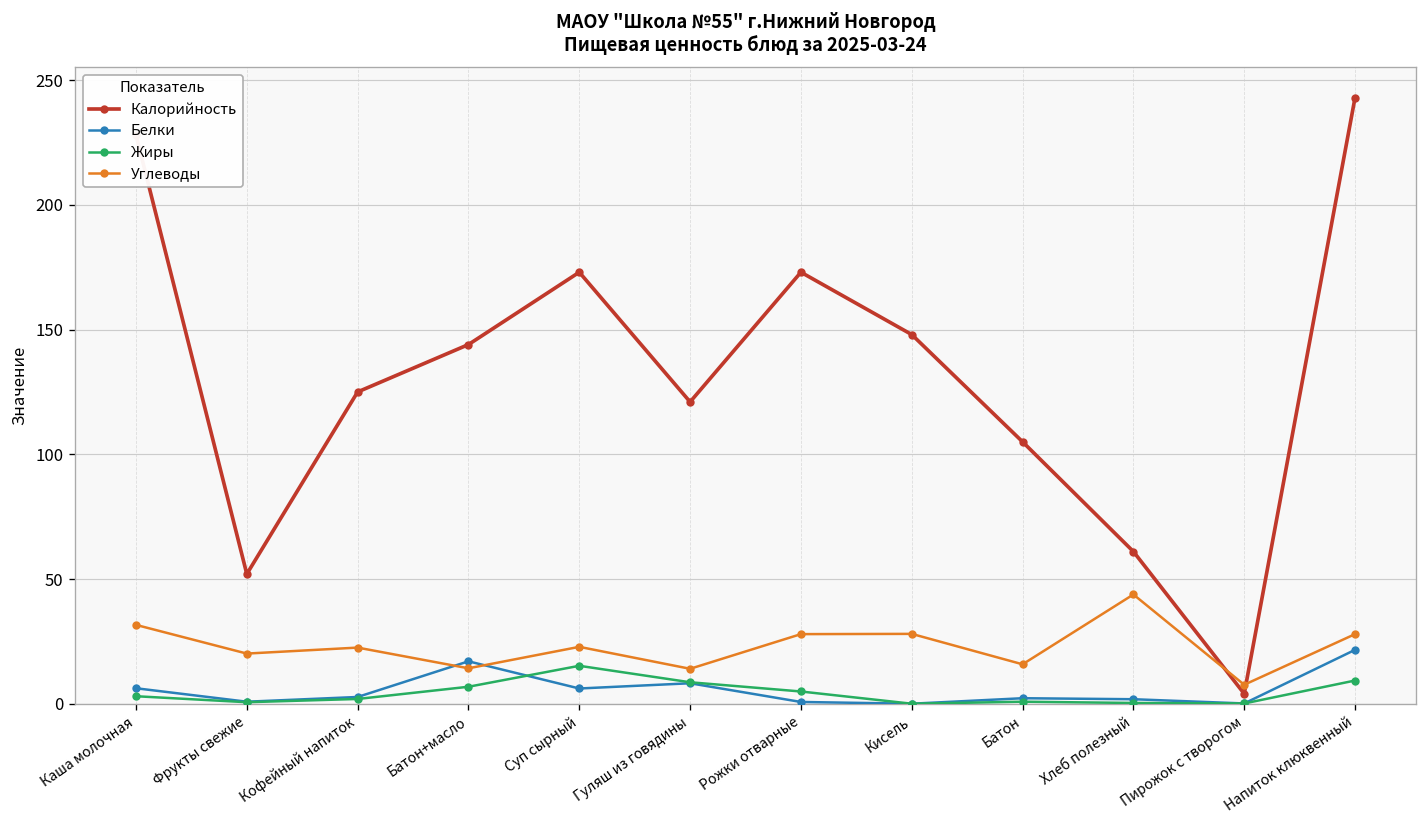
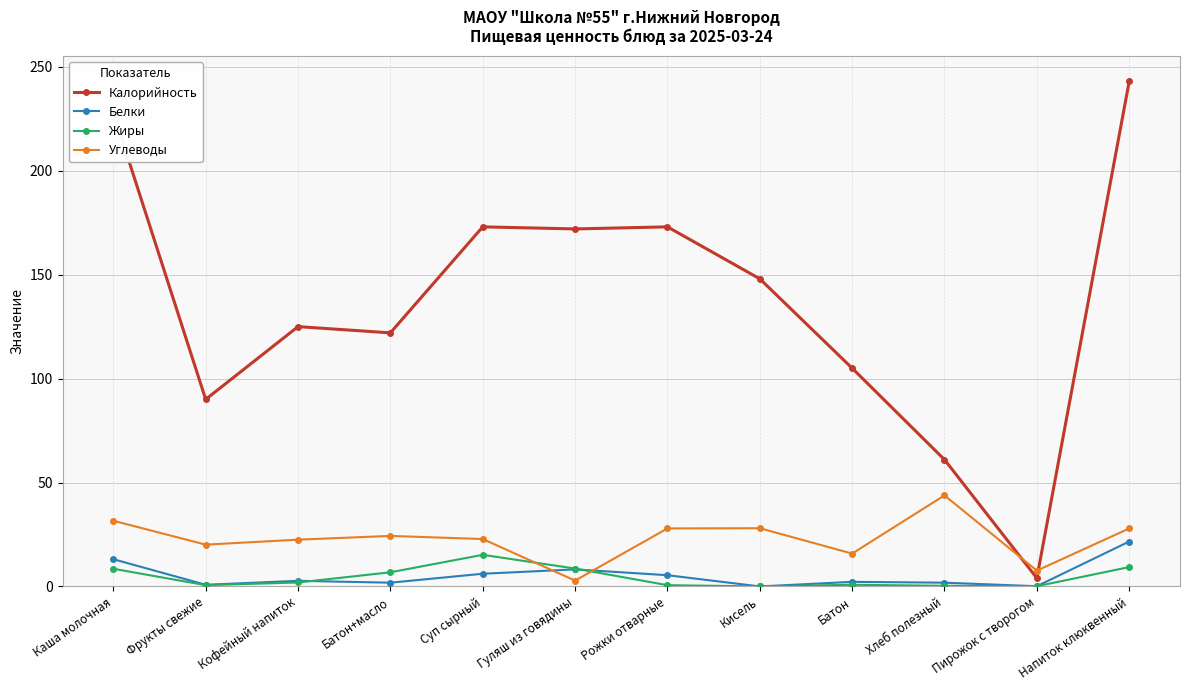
Белки, Каша молочная: 6 -> 13
Жиры, Каша молочная: 3 -> 9
Калорийность, Фрукты свежие: 52 -> 90
Калорийность, Батон+масло: 144 -> 122
Белки, Батон+масло: 17 -> 2
Углеводы, Батон+масло: 14 -> 24
Калорийность, Гуляш из говядины: 121 -> 172
Углеводы, Гуляш из говядины: 14 -> 3
Белки, Рожки отварные: 1 -> 5
Жиры, Рожки отварные: 5 -> 1
